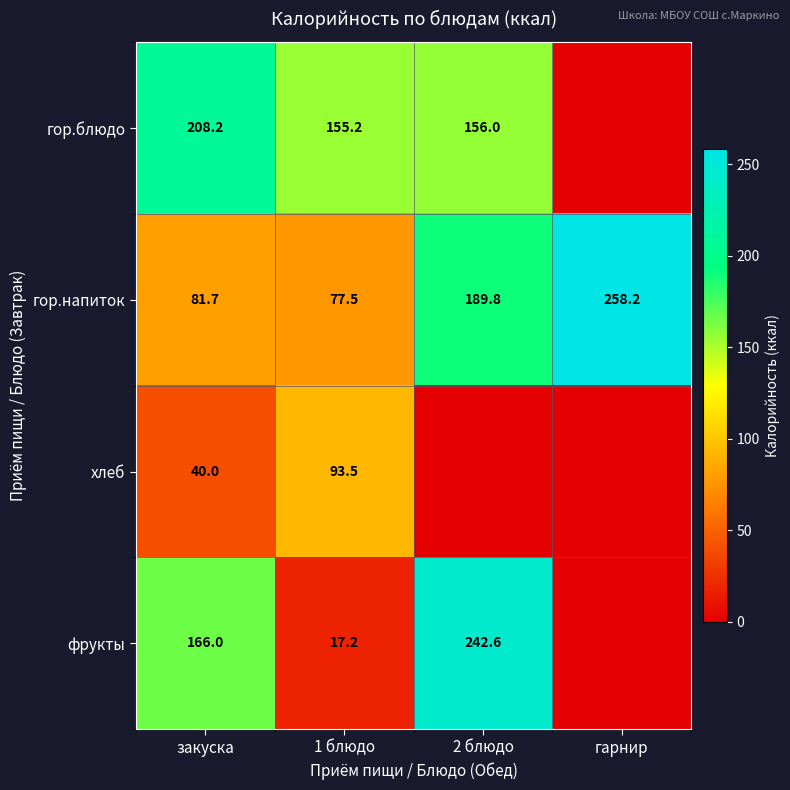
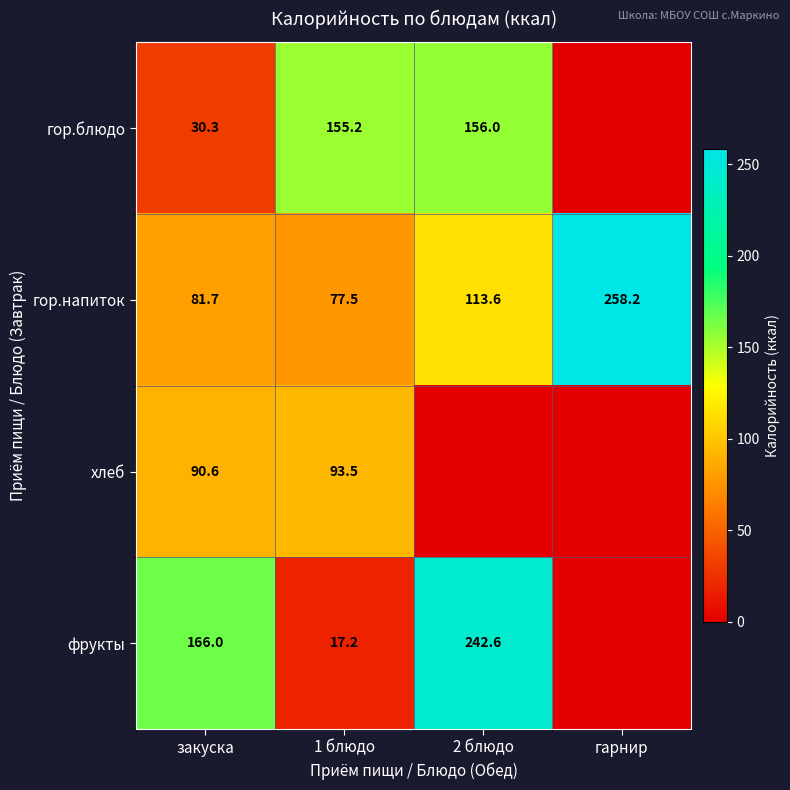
гор.блюдо, закуска: 208.2 -> 30.3
гор.напиток, 2 блюдо: 189.8 -> 113.6
хлеб, закуска: 40.0 -> 90.6
